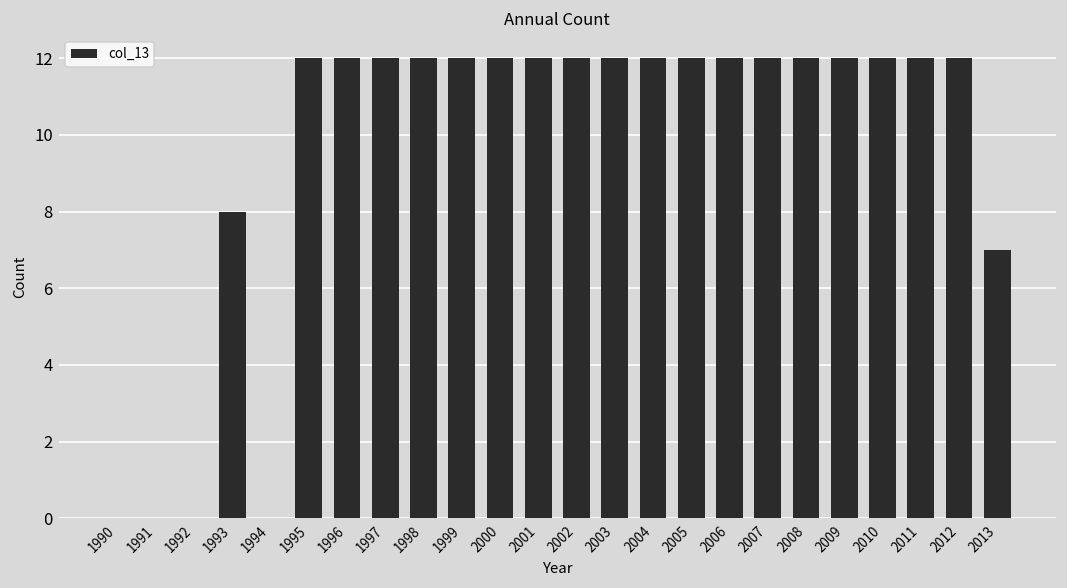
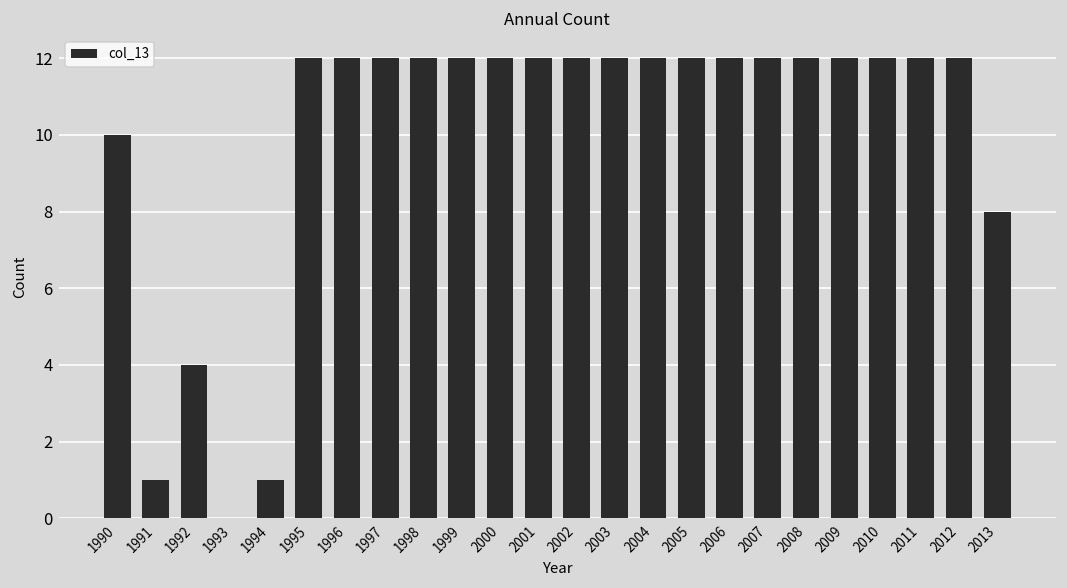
1990: 0 -> 10
1991: 0 -> 1
1992: 0 -> 4
1993: 8 -> 0
1994: 0 -> 1
2013: 7 -> 8
